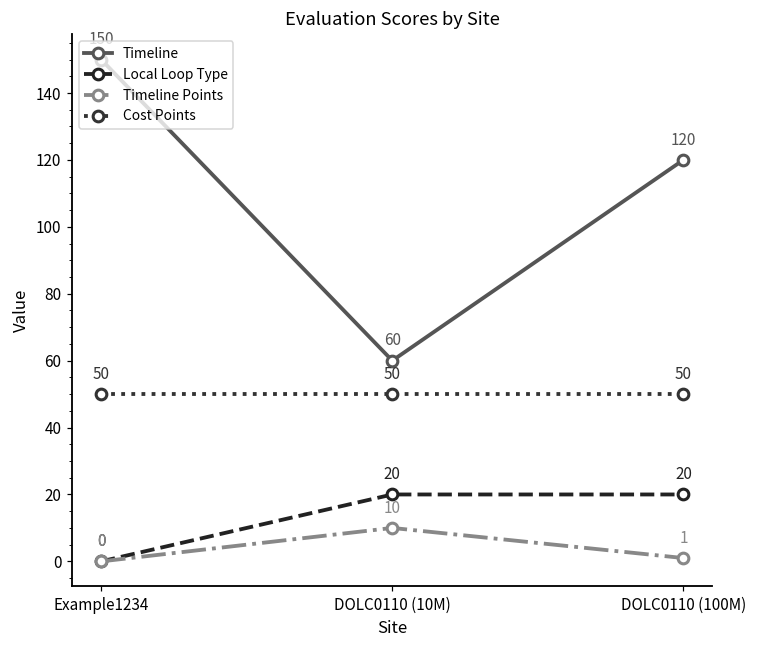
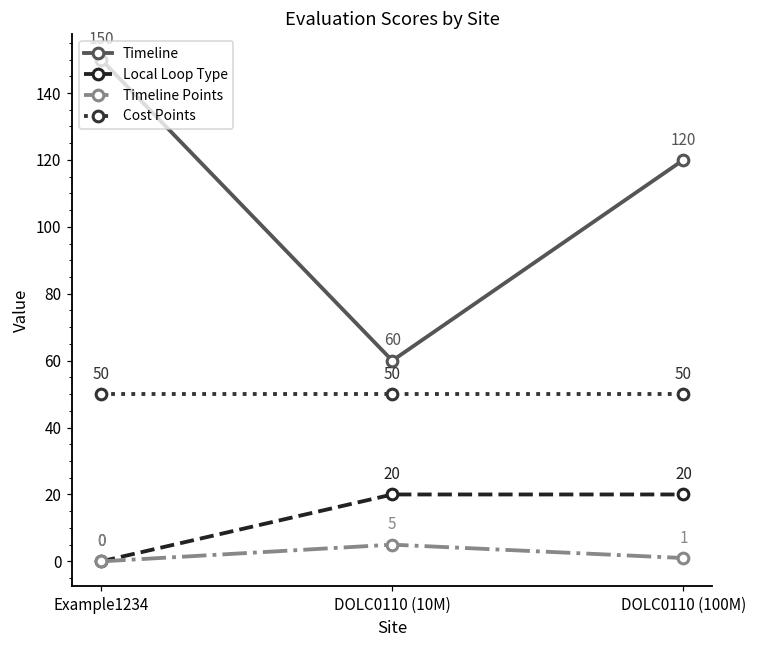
Timeline Points, DOLC0110 (10M): 10 -> 5
